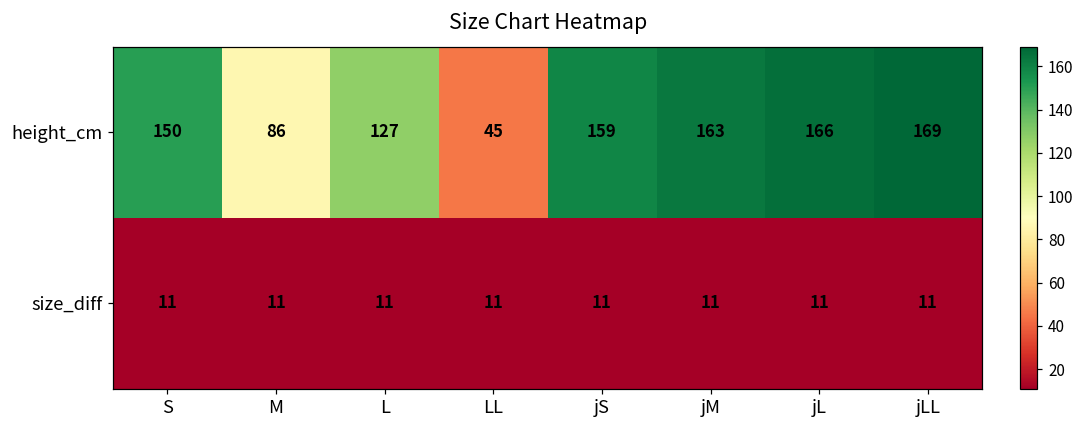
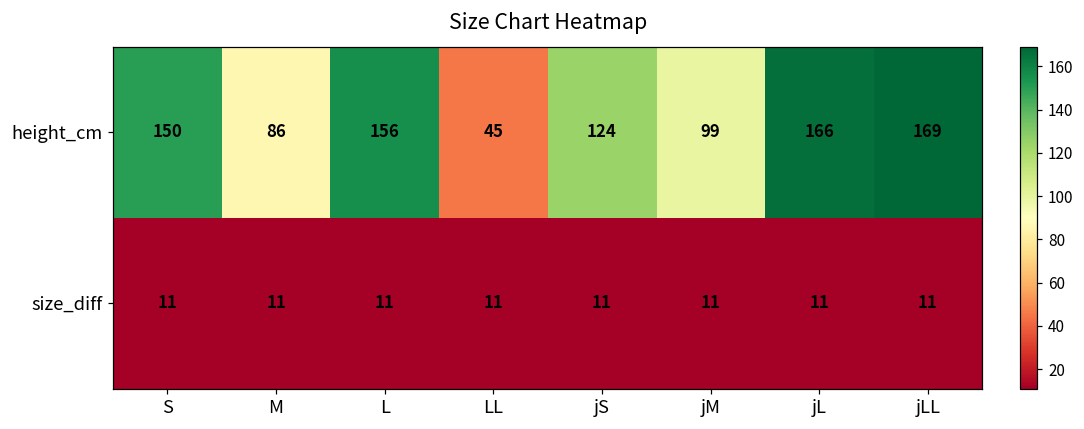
height_cm, L: 127 -> 156
height_cm, jS: 159 -> 124
height_cm, jM: 163 -> 99
